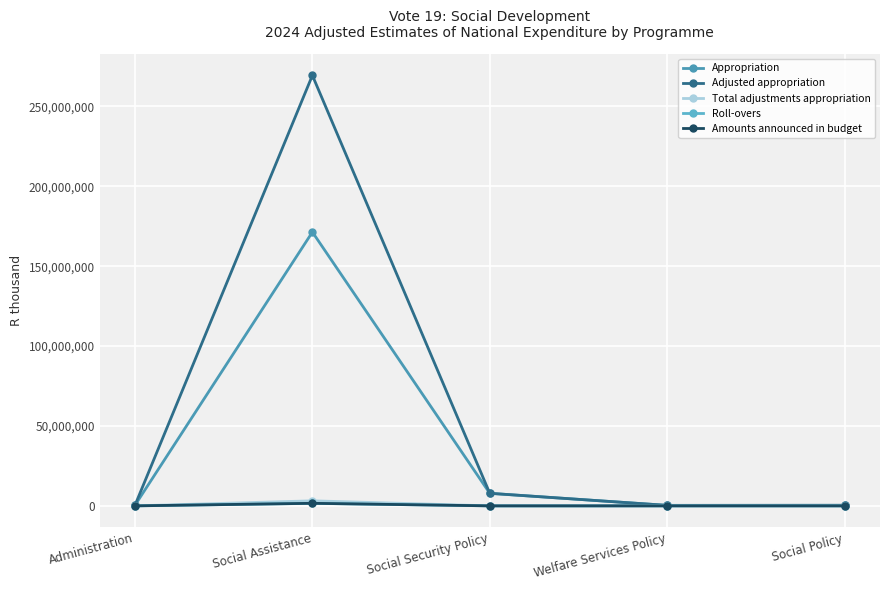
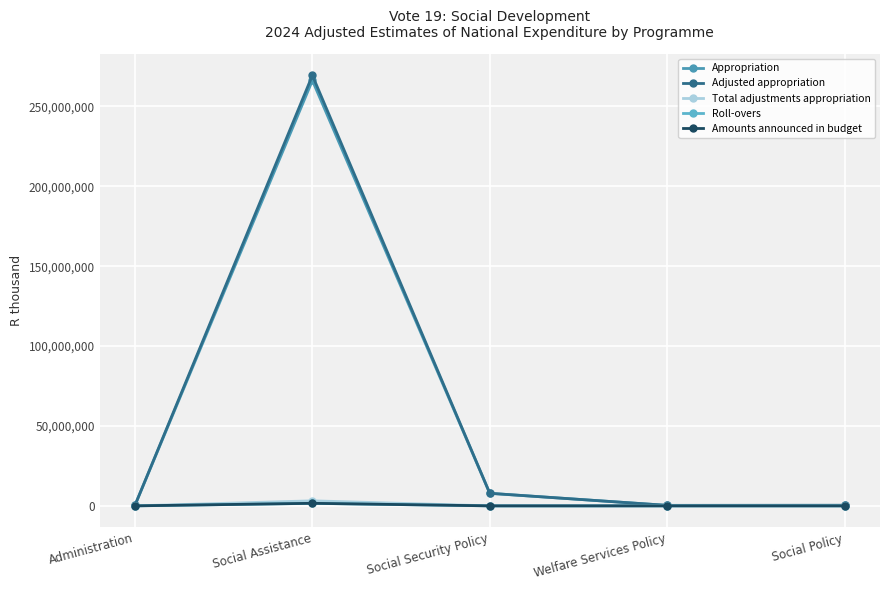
Appropriation, Social Assistance: 171,000,000 -> 266,000,000
